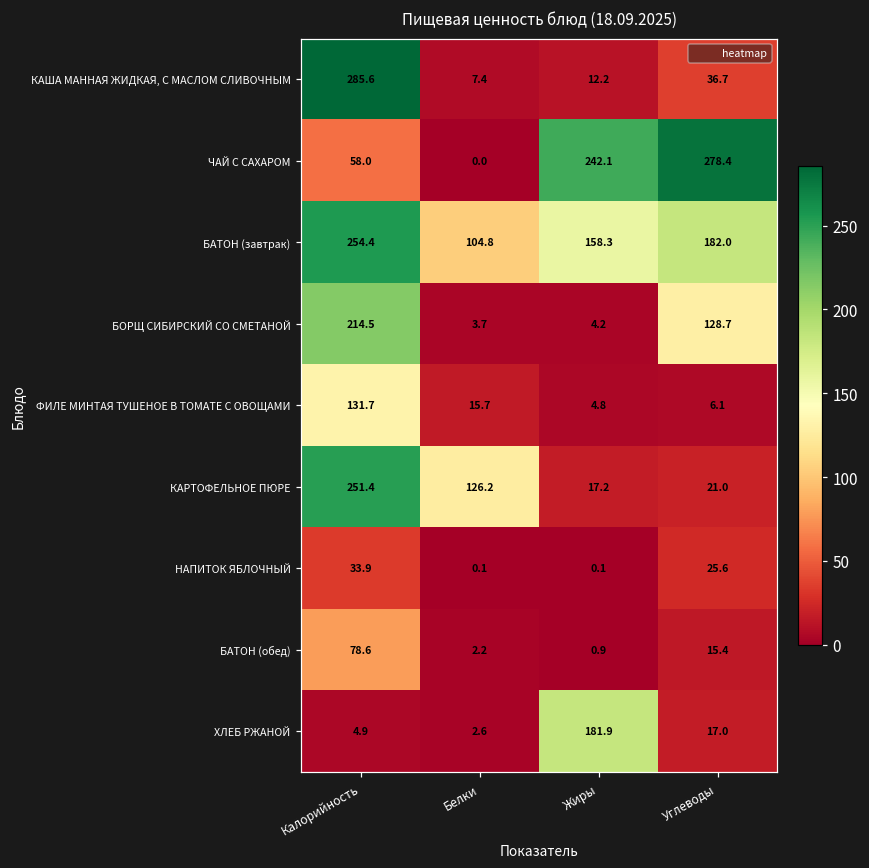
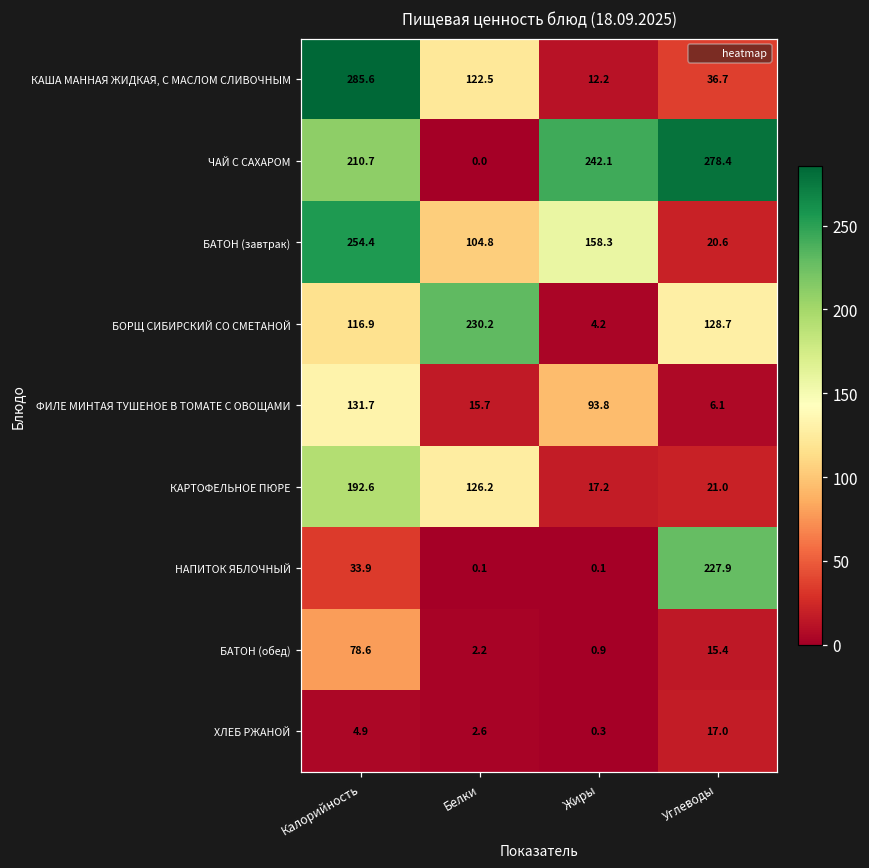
КАША МАННАЯ ЖИДКАЯ, С МАСЛОМ СЛИВОЧНЫМ, Белки: 7.4 -> 122.5
ЧАЙ С САХАРОМ, Калорийность: 58.0 -> 210.7
БАТОН (завтрак), Углеводы: 182.0 -> 20.6
БОРЩ СИБИРСКИЙ СО СМЕТАНОЙ, Калорийность: 214.5 -> 116.9
БОРЩ СИБИРСКИЙ СО СМЕТАНОЙ, Белки: 3.7 -> 230.2
ФИЛЕ МИНТАЯ ТУШЕНОЕ В ТОМАТЕ С ОВОЩАМИ, Жиры: 4.8 -> 93.8
КАРТОФЕЛЬНОЕ ПЮРЕ, Калорийность: 251.4 -> 192.6
НАПИТОК ЯБЛОЧНЫЙ, Углеводы: 25.6 -> 227.9
ХЛЕБ РЖАНОЙ, Жиры: 181.9 -> 0.3
